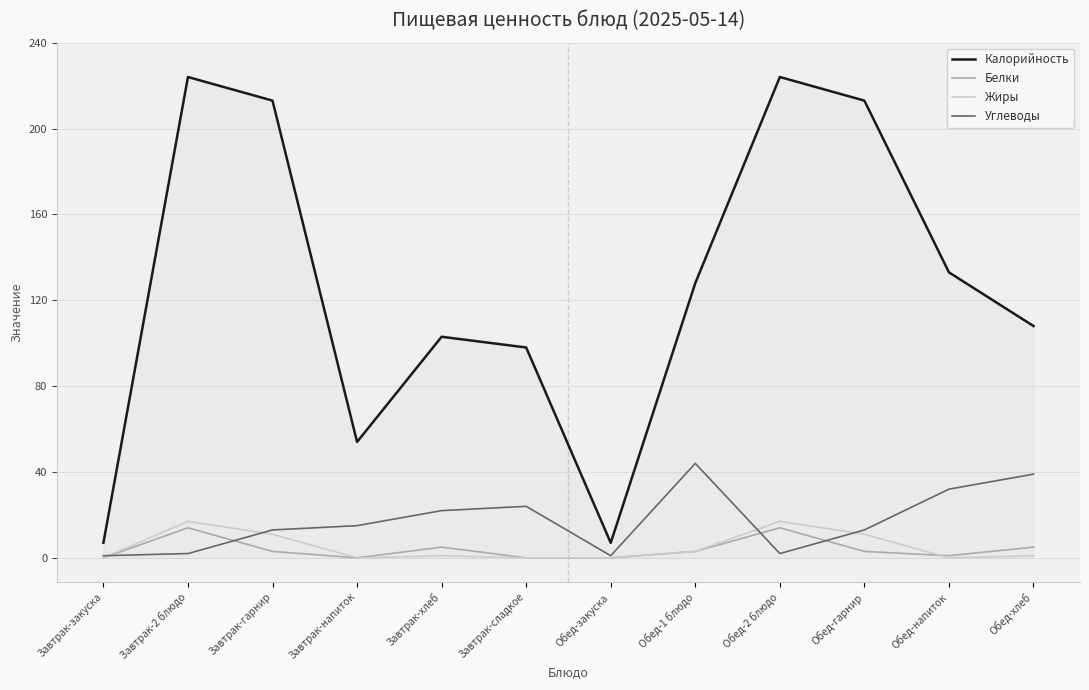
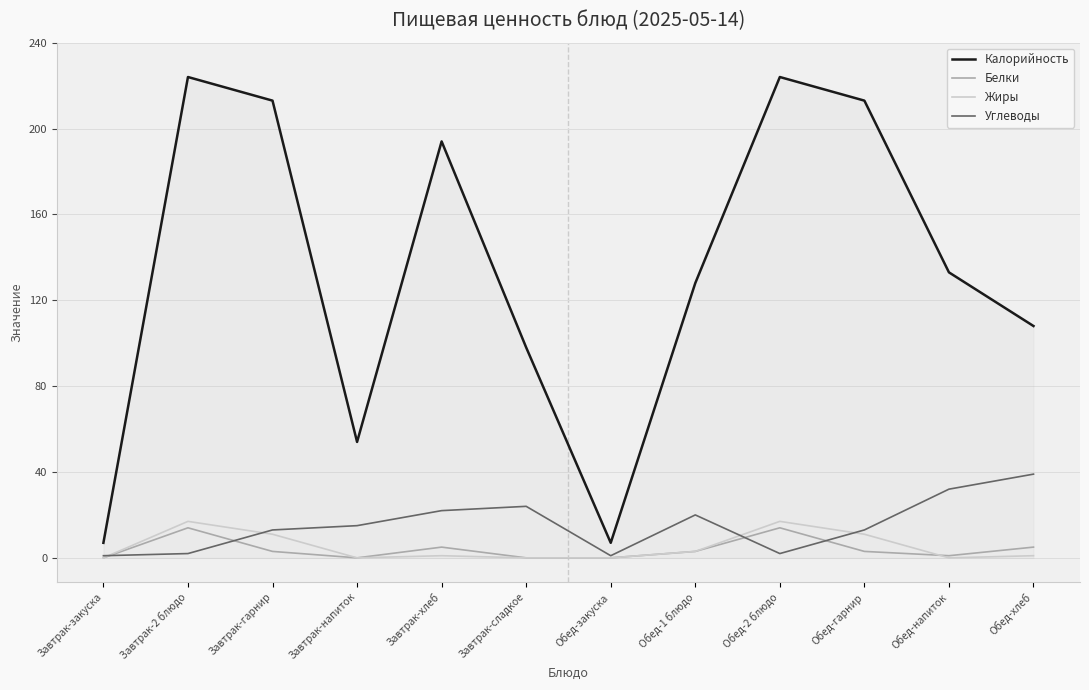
Калорийность, Завтрак-хлеб: 103 -> 194
Углеводы, Обед-1 блюдо: 44 -> 20
